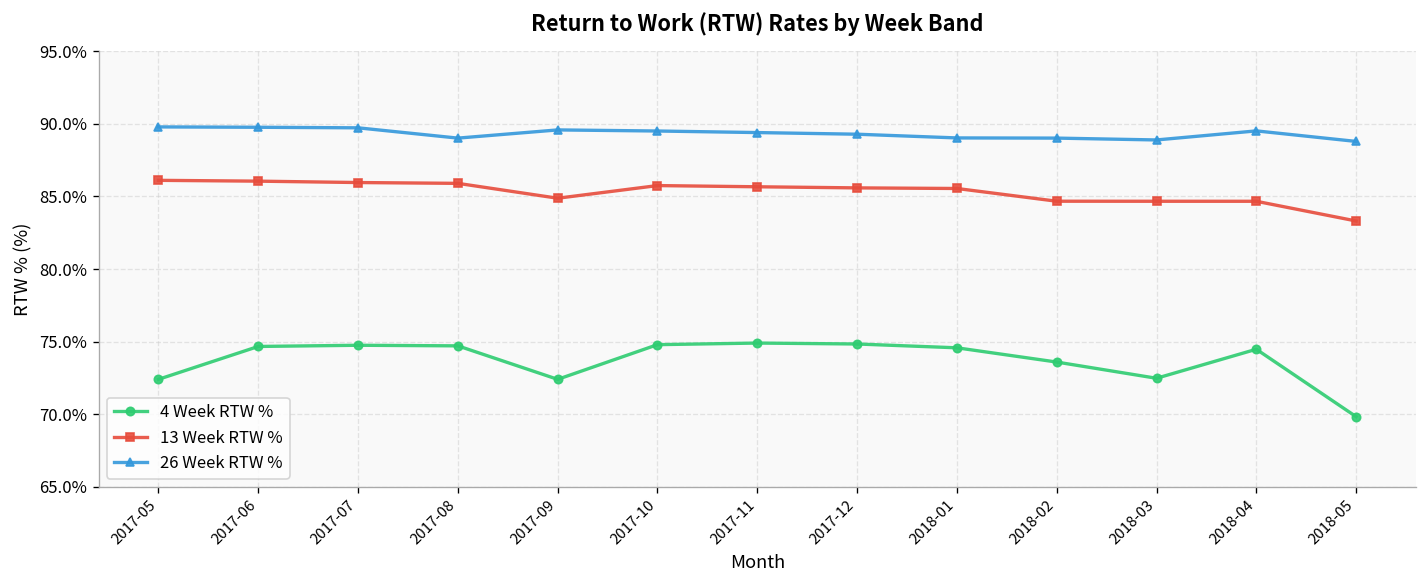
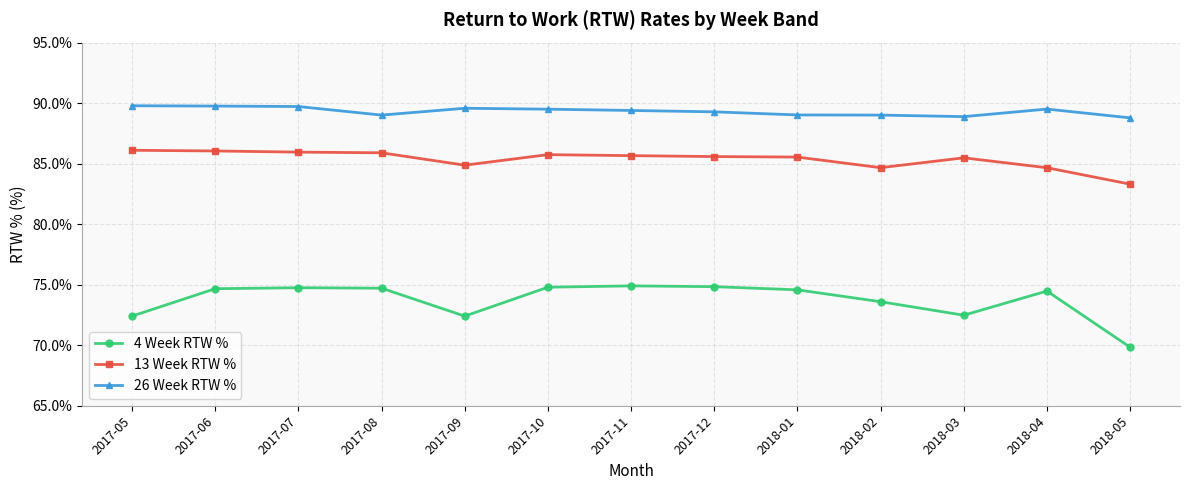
13 Week RTW %, 2018-03: 84.7% -> 85.5%
